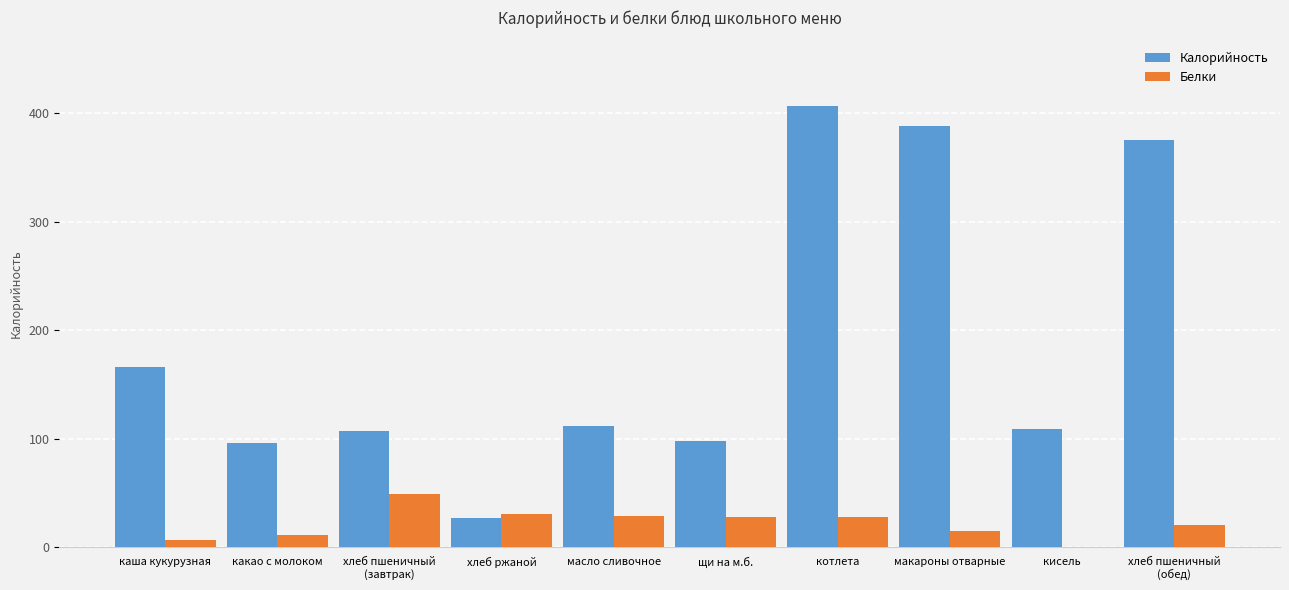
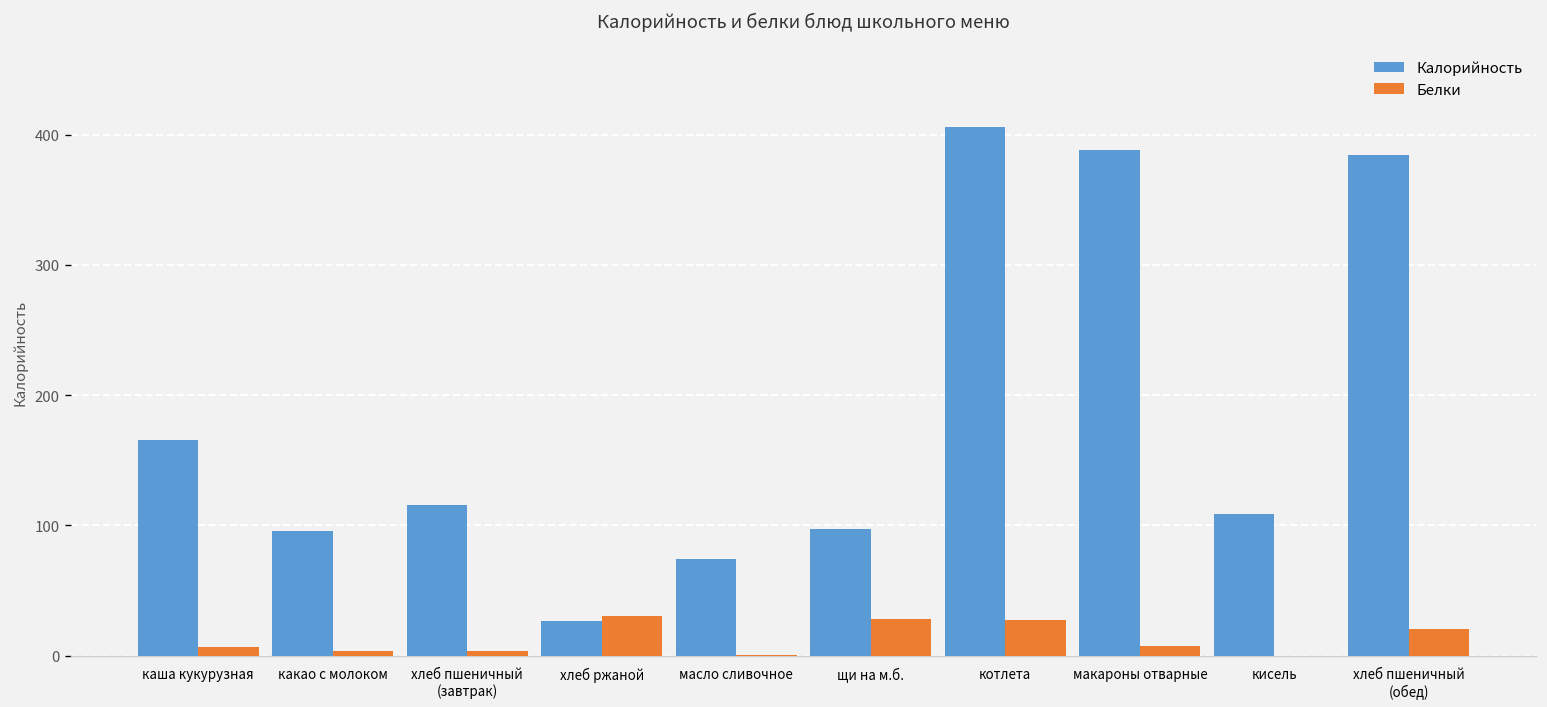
Белки, какао с молоком: 12 -> 4
Калорийность, хлеб пшеничный (завтрак): 107 -> 116
Белки, хлеб пшеничный (завтрак): 49 -> 4
Калорийность, масло сливочное: 112 -> 74
Белки, масло сливочное: 29 -> 0
Белки, макароны отварные: 15 -> 7
Калорийность, хлеб пшеничный (обед): 375 -> 385
